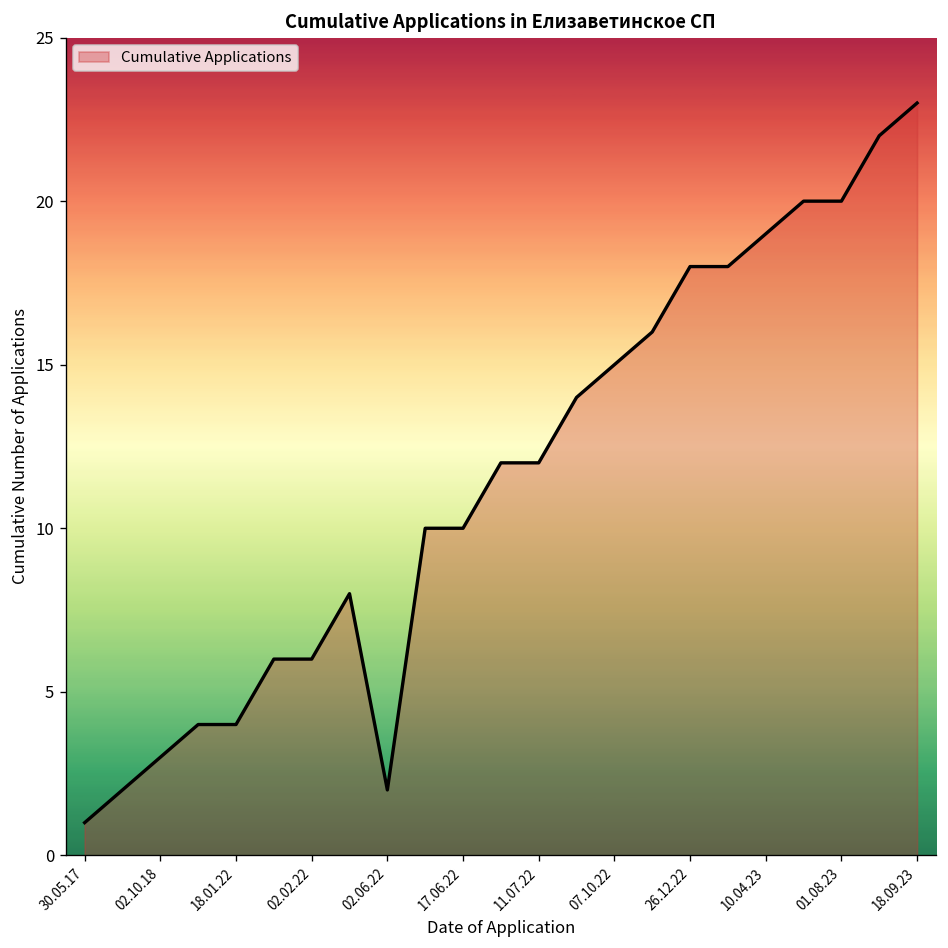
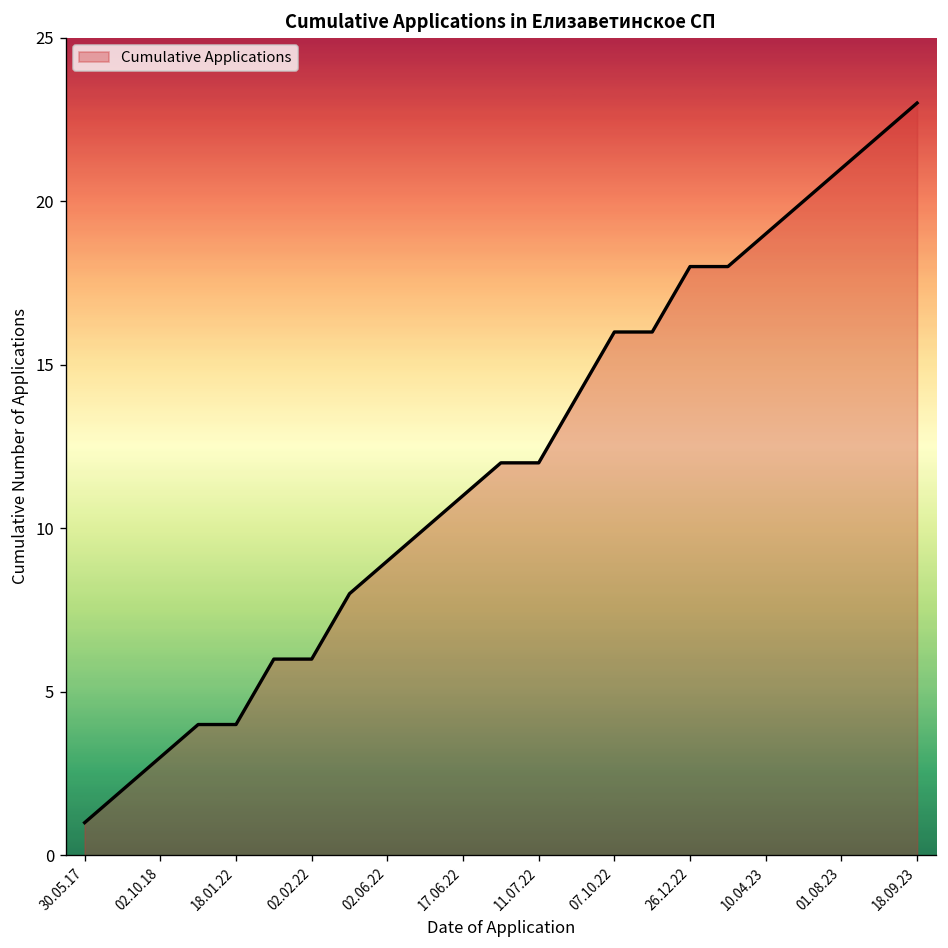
02.06.22: 2 -> 9
17.06.22: 10 -> 11
07.10.22: 15 -> 16
01.08.23: 20 -> 21
